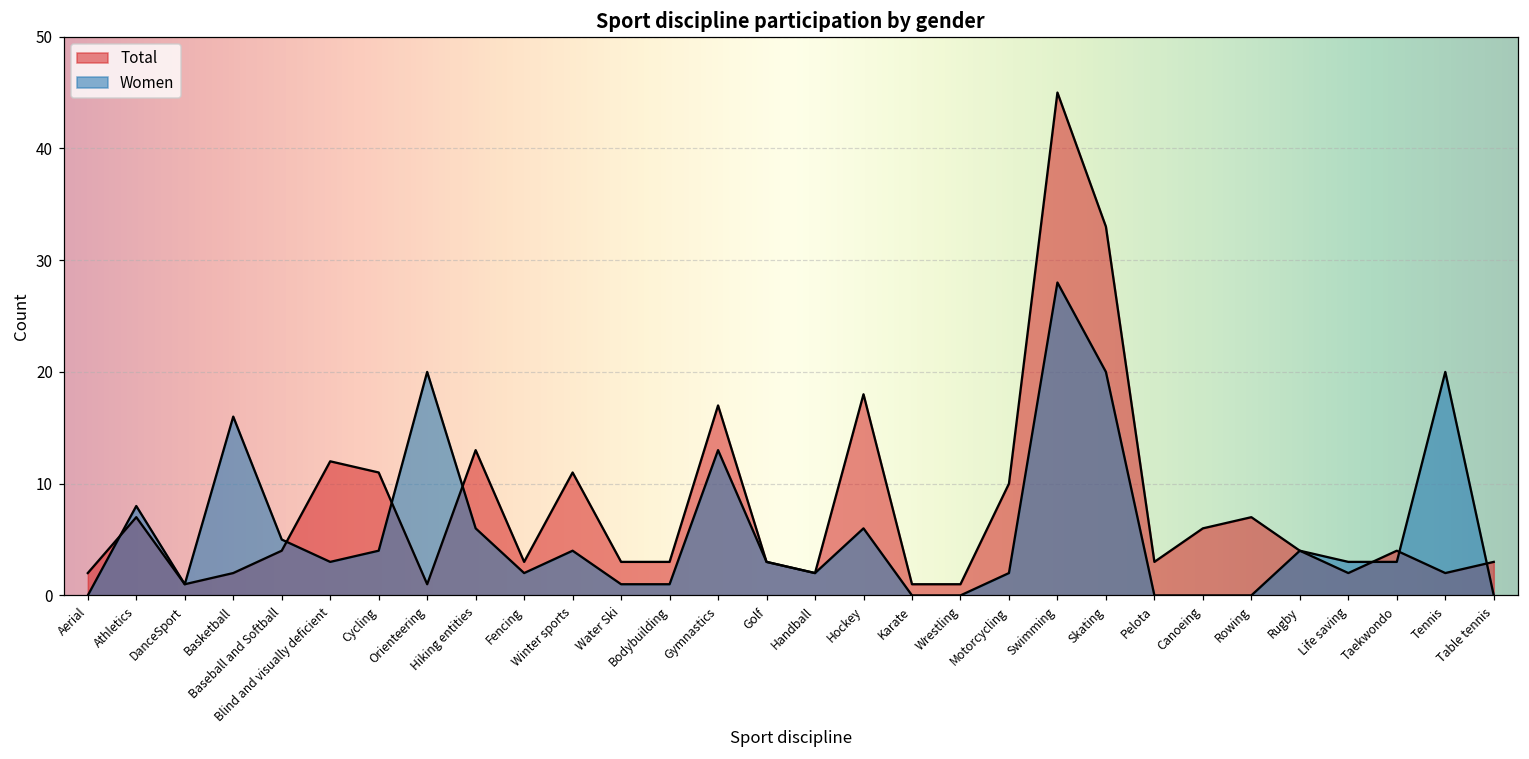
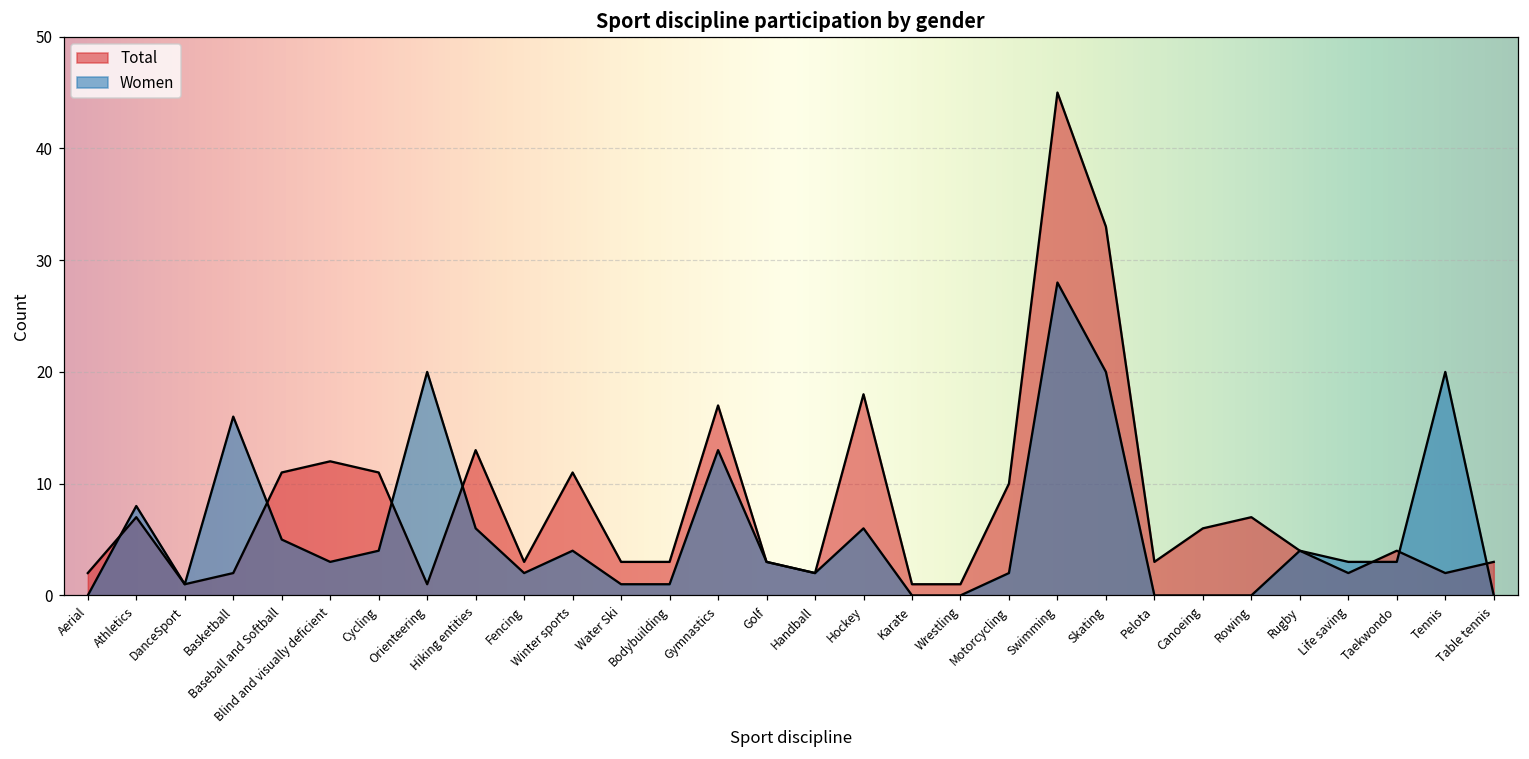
Total, Baseball and Softball: 4 -> 11
